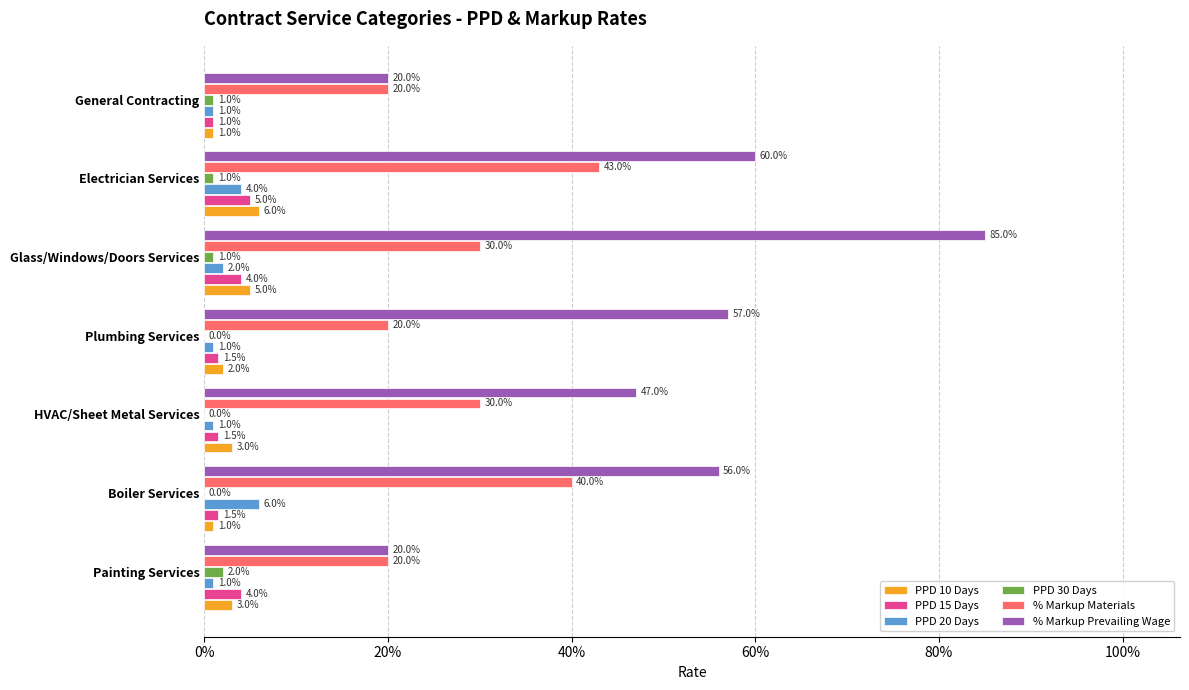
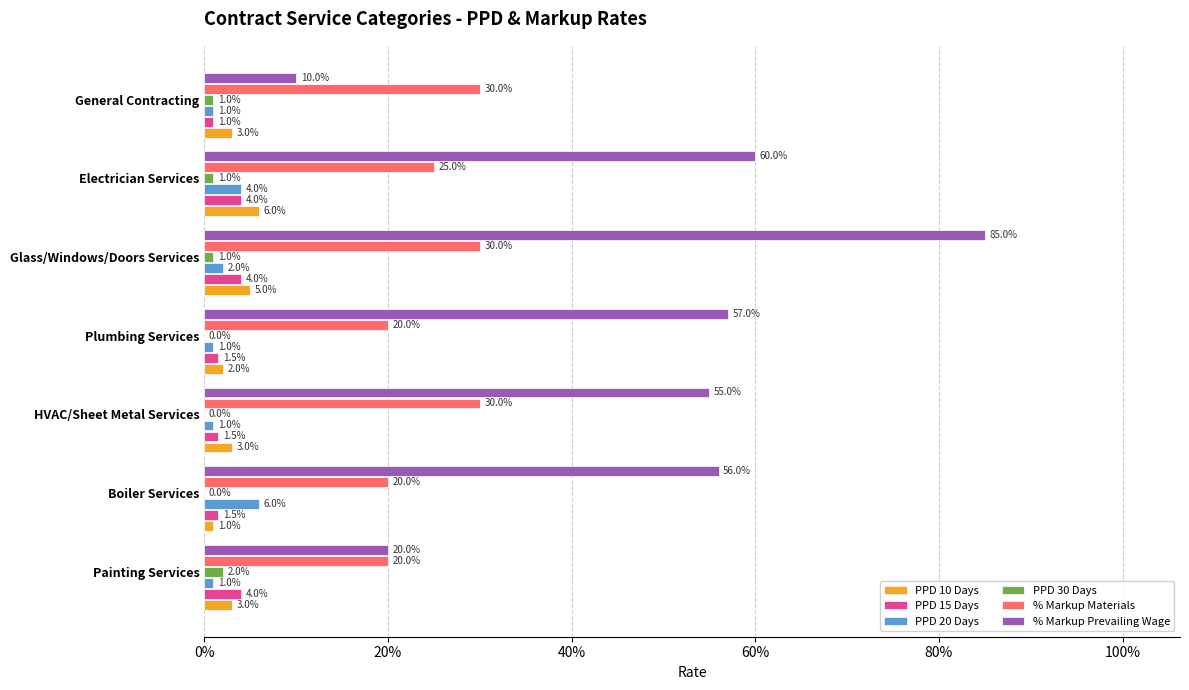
% Markup Prevailing Wage, General Contracting: 20.0% -> 10.0%
% Markup Materials, General Contracting: 20.0% -> 30.0%
PPD 10 Days, General Contracting: 1.0% -> 3.0%
% Markup Materials, Electrician Services: 43.0% -> 25.0%
PPD 15 Days, Electrician Services: 5.0% -> 4.0%
% Markup Prevailing Wage, HVAC/Sheet Metal Services: 47.0% -> 55.0%
% Markup Materials, Boiler Services: 40.0% -> 20.0%
